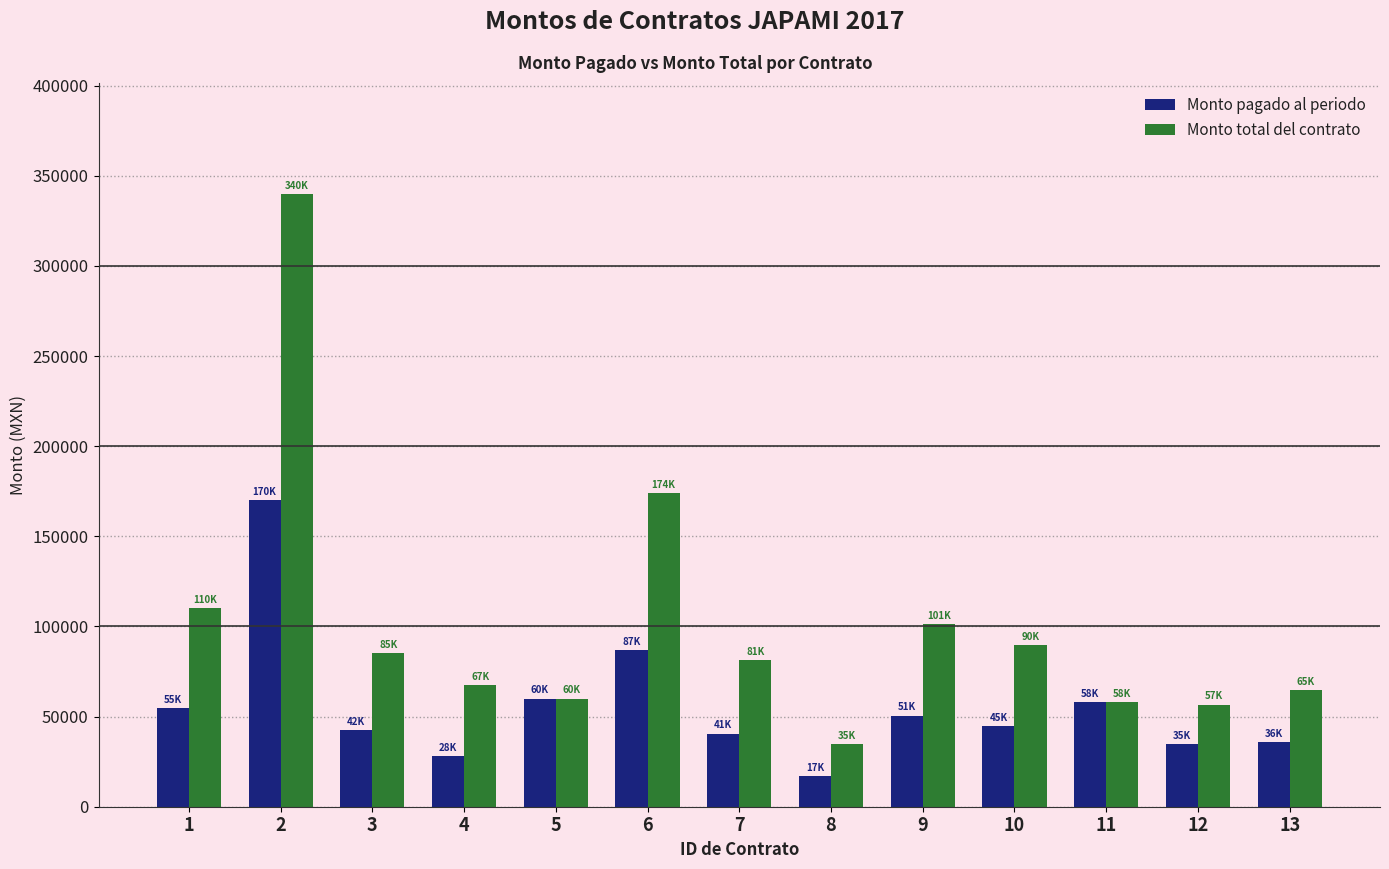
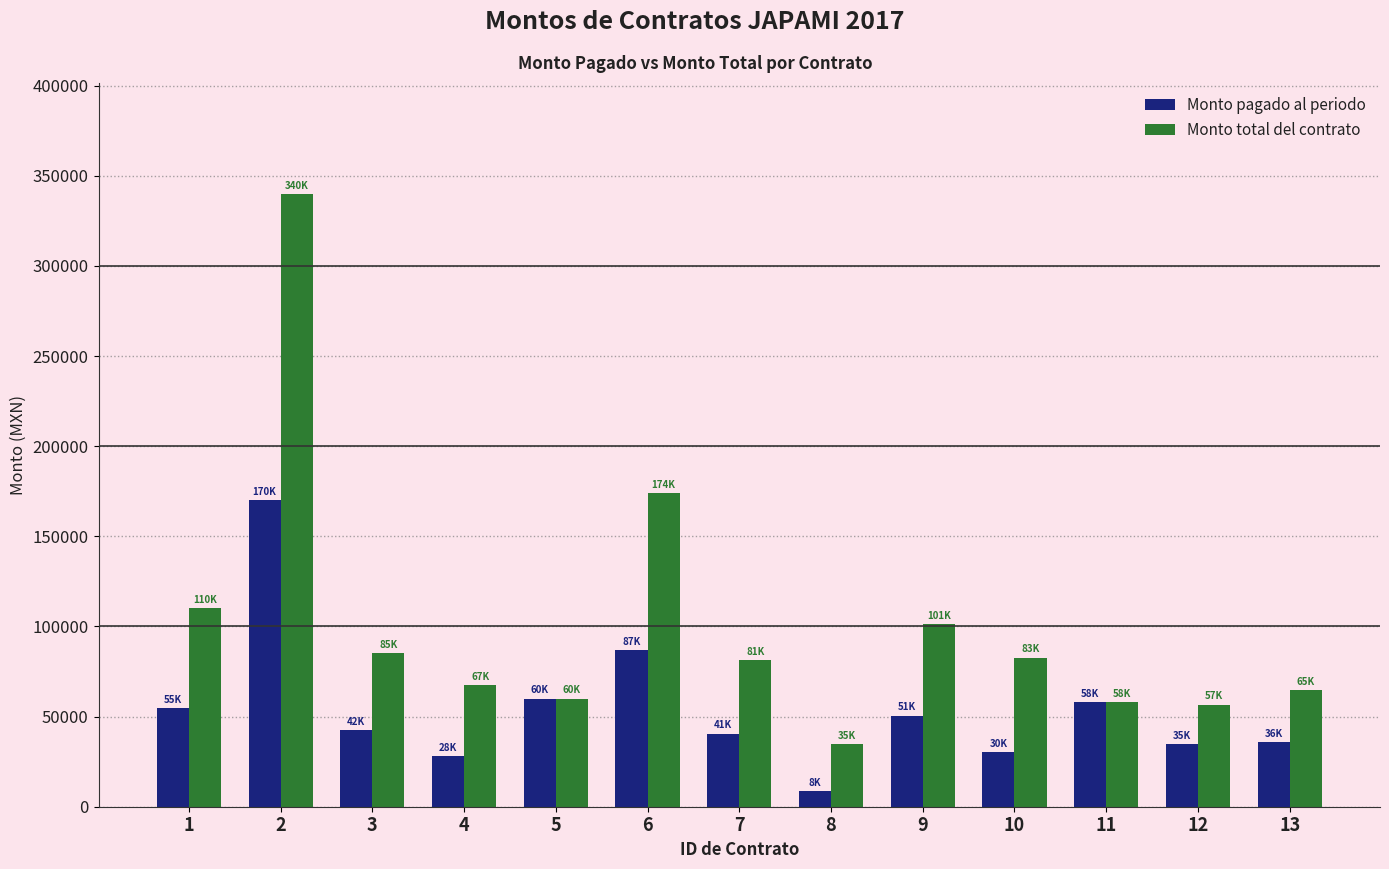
Monto pagado al periodo, 8: 17K -> 8K
Monto pagado al periodo, 10: 45K -> 30K
Monto total del contrato, 10: 90K -> 83K
